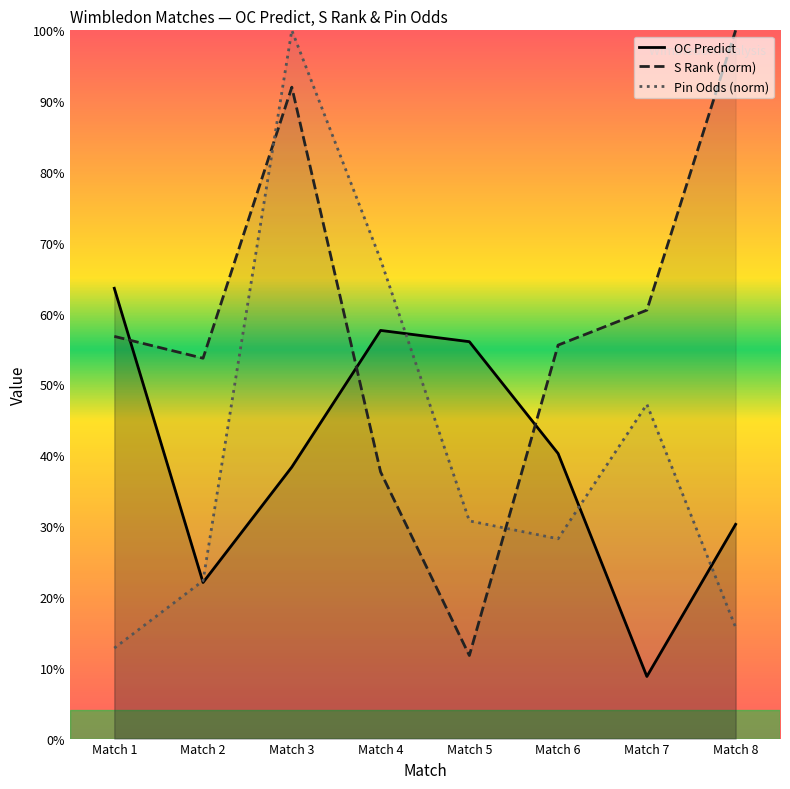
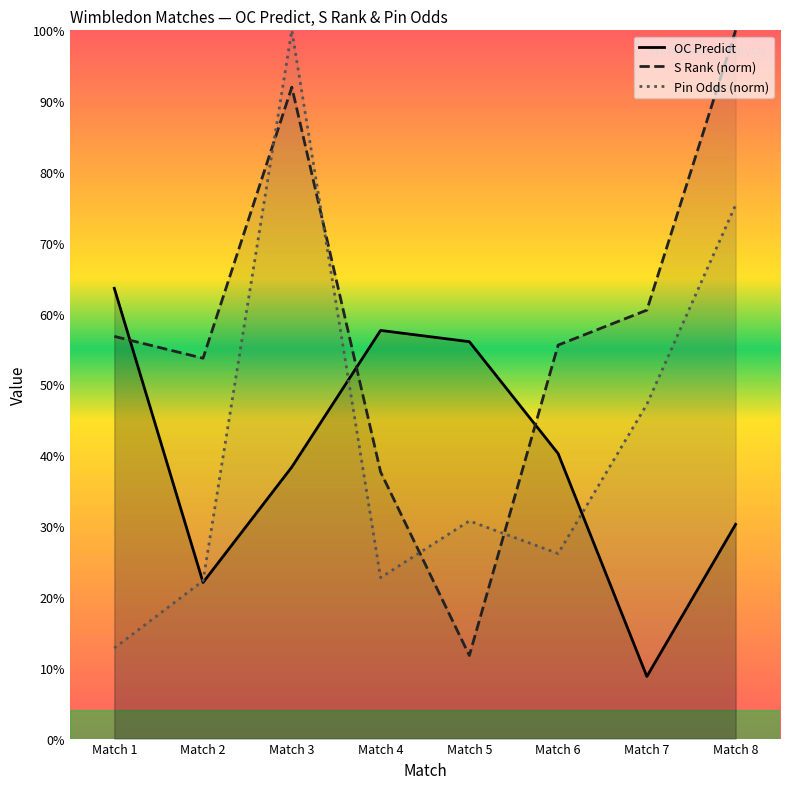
Pin Odds (norm), Match 4: 68% -> 23%
Pin Odds (norm), Match 6: 28% -> 26%
Pin Odds (norm), Match 8: 16% -> 75%
